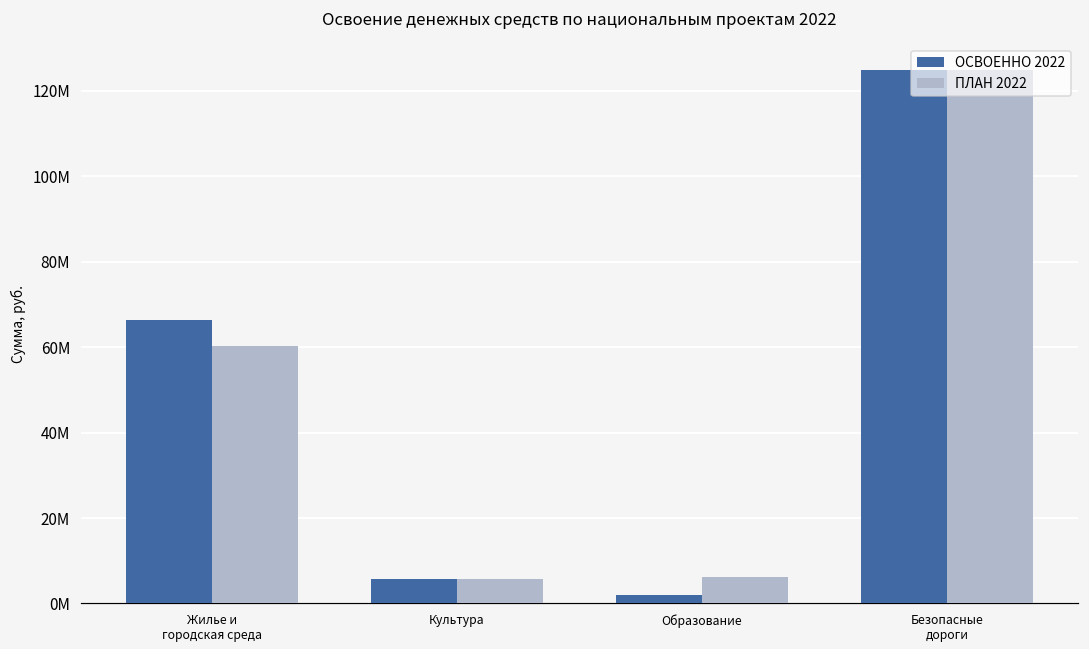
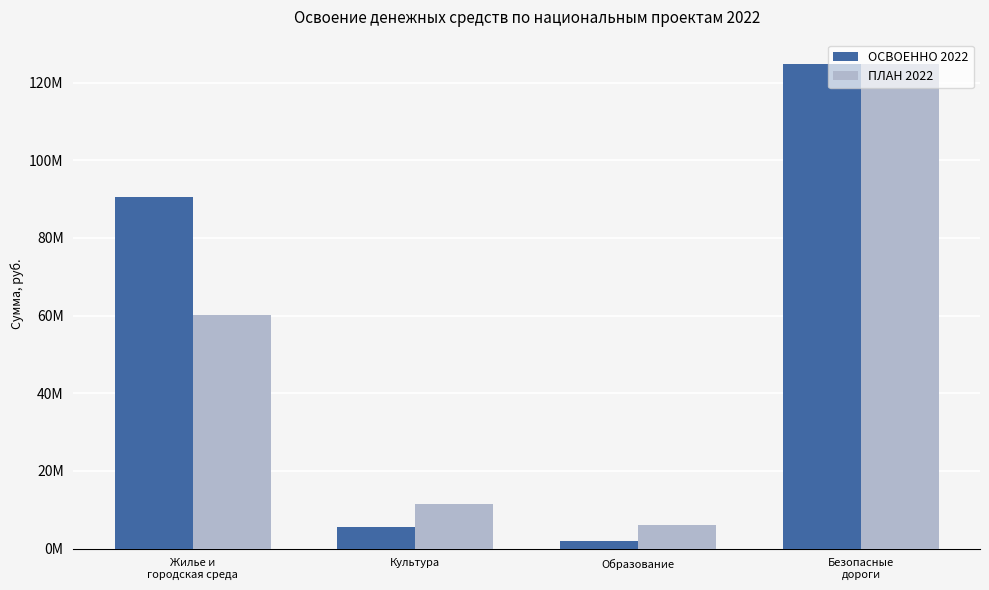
ОСВОЕННО 2022, Жилье и городская среда: 66М -> 91М
ПЛАН 2022, Культура: 6М -> 11М
